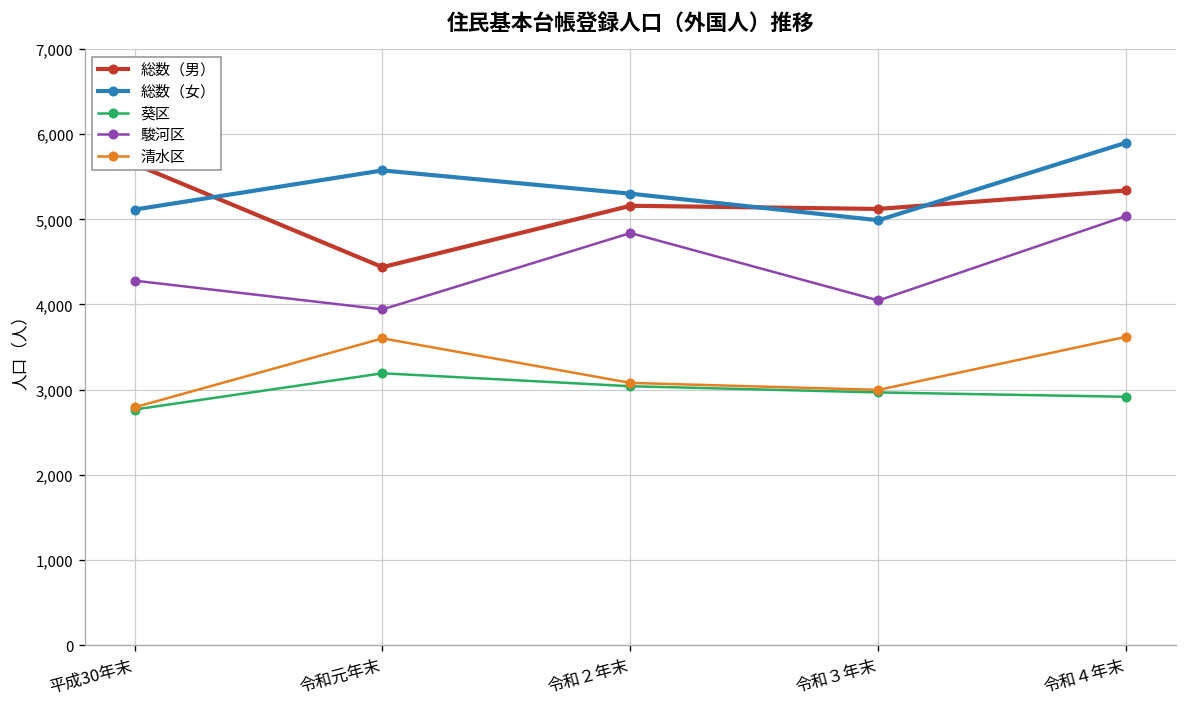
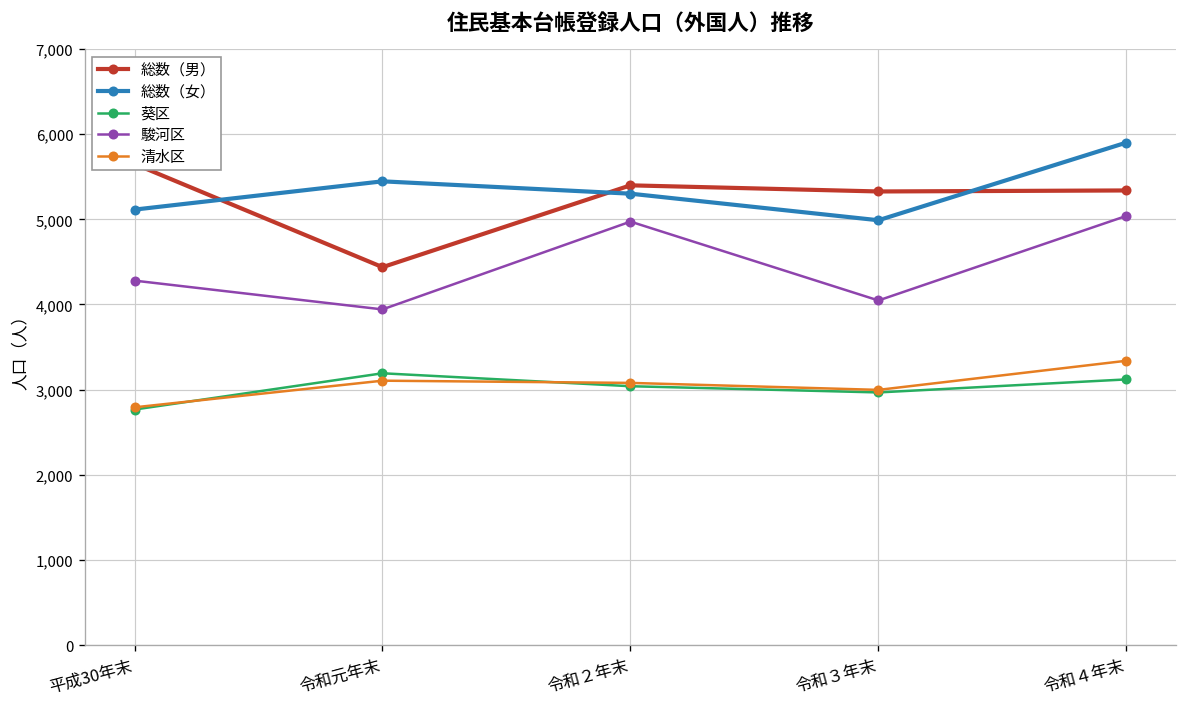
総数（女）, 令和元年末: 5,600 -> 5,400
清水区, 令和元年末: 3,600 -> 3,100
総数（男）, 令和２年末: 5,200 -> 5,400
駿河区, 令和２年末: 4,800 -> 5,000
総数（男）, 令和３年末: 5,100 -> 5,300
葵区, 令和４年末: 2,900 -> 3,100
清水区, 令和４年末: 3,600 -> 3,300
